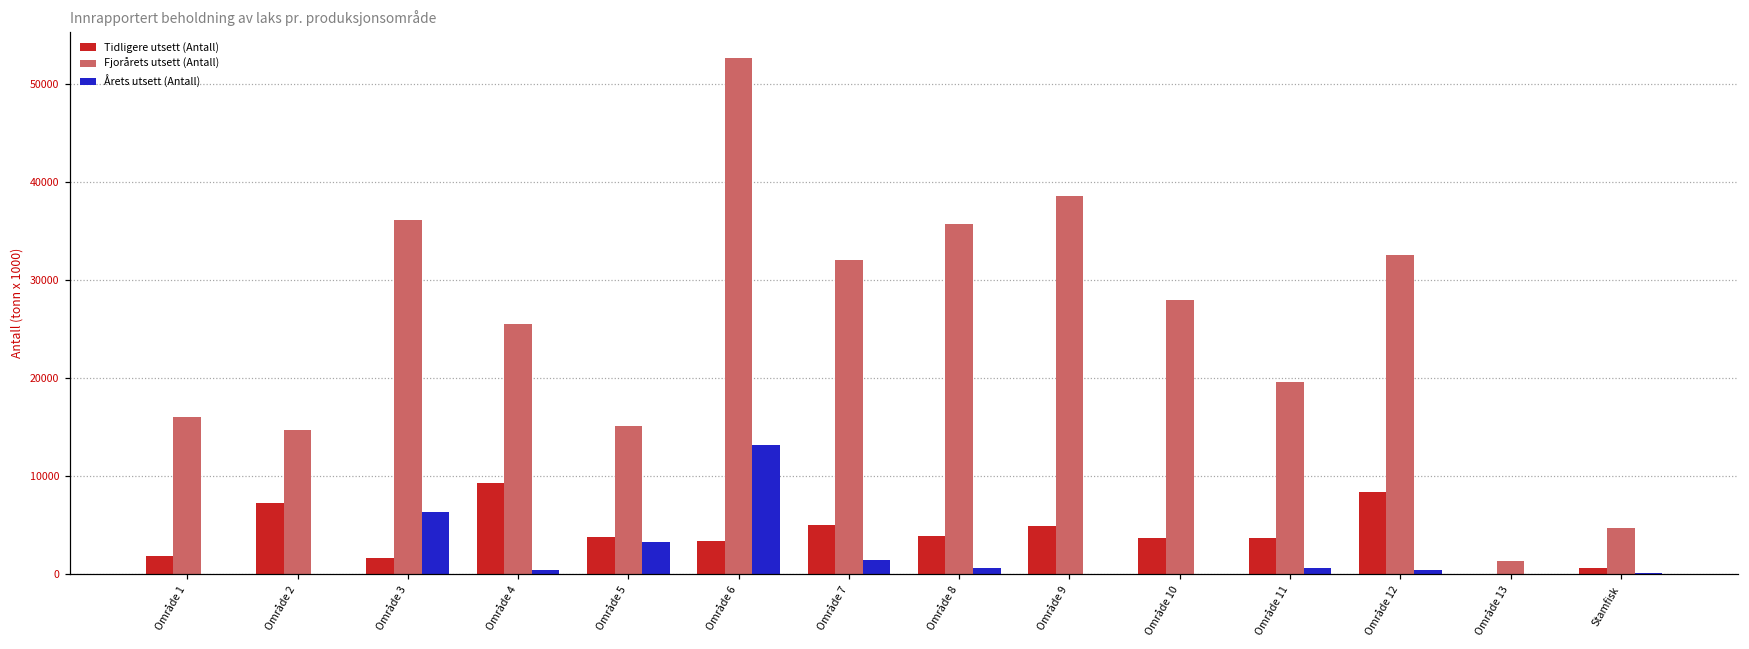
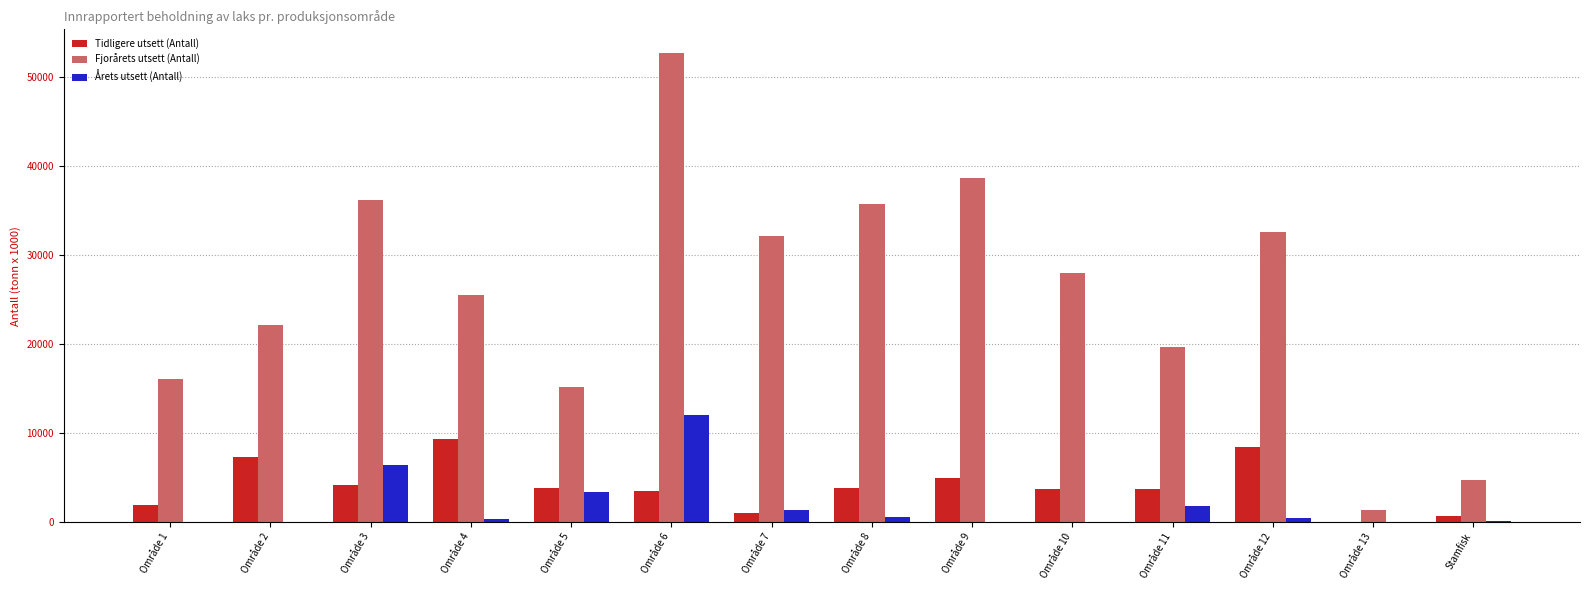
Fjorårets utsett (Antall), Område 2: 15000 -> 22000
Tidligere utsett (Antall), Område 3: 2000 -> 4000
Årets utsett (Antall), Område 6: 13000 -> 12000
Tidligere utsett (Antall), Område 7: 5000 -> 1000
Årets utsett (Antall), Område 11: 1000 -> 2000
